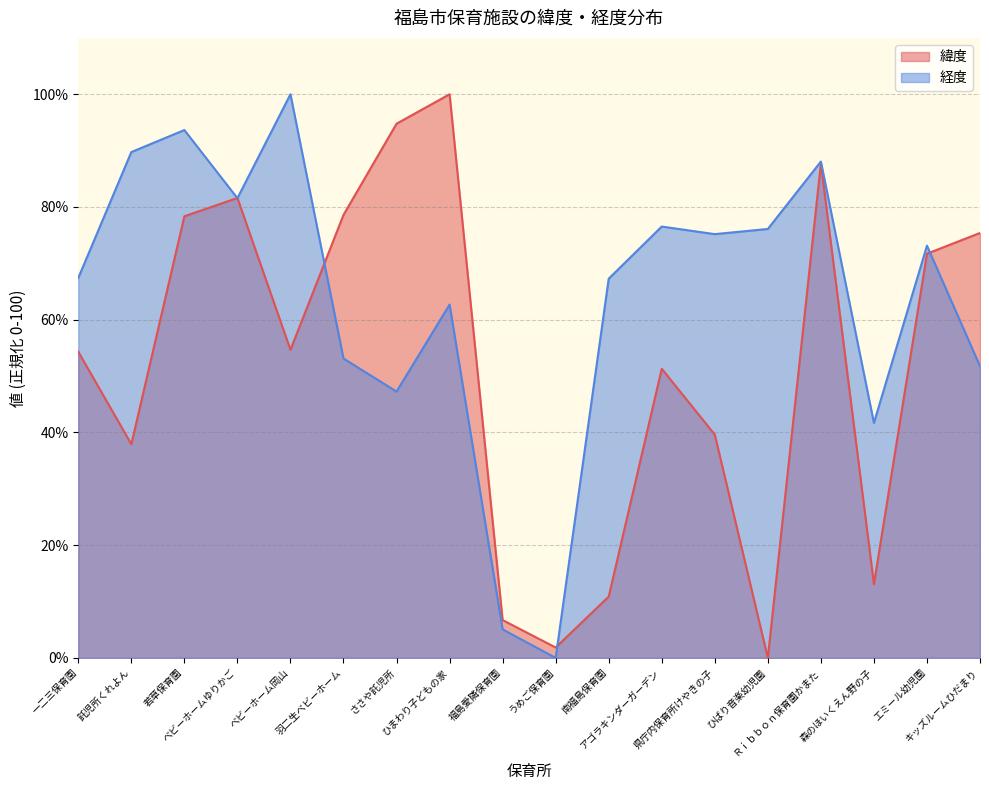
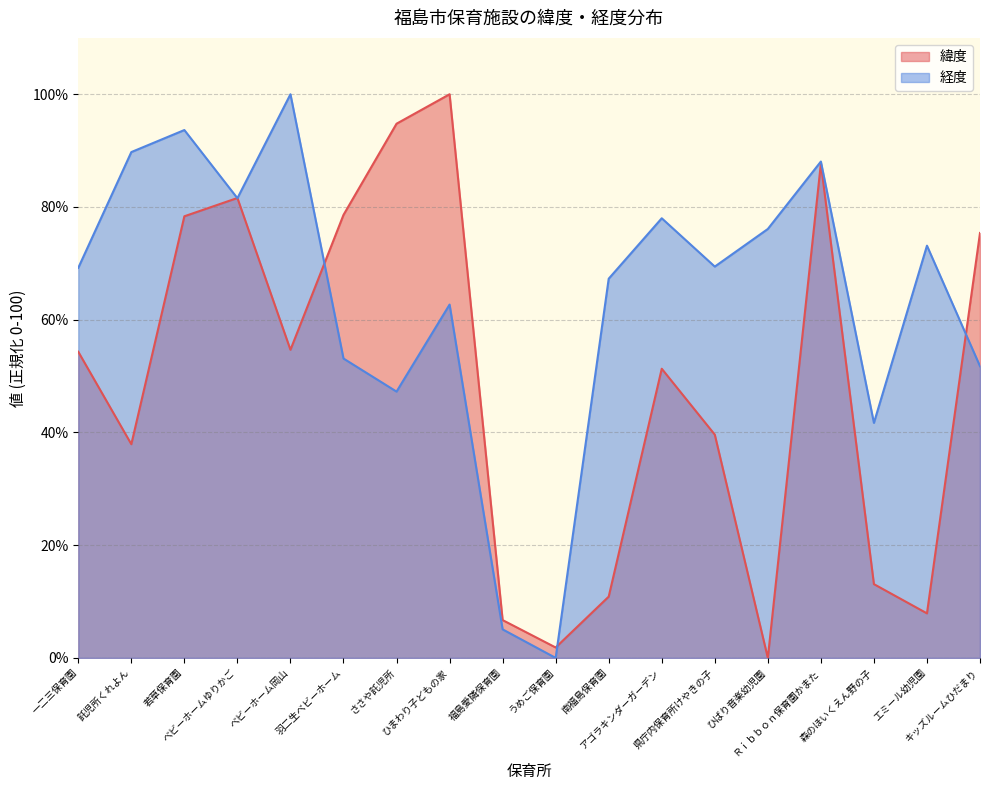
経度, 一二三保育園: 67% -> 69%
経度, アゴラキンダーガーデン: 77% -> 78%
経度, 県庁内保育所けやきの子: 75% -> 69%
緯度, エミール幼児園: 72% -> 8%
